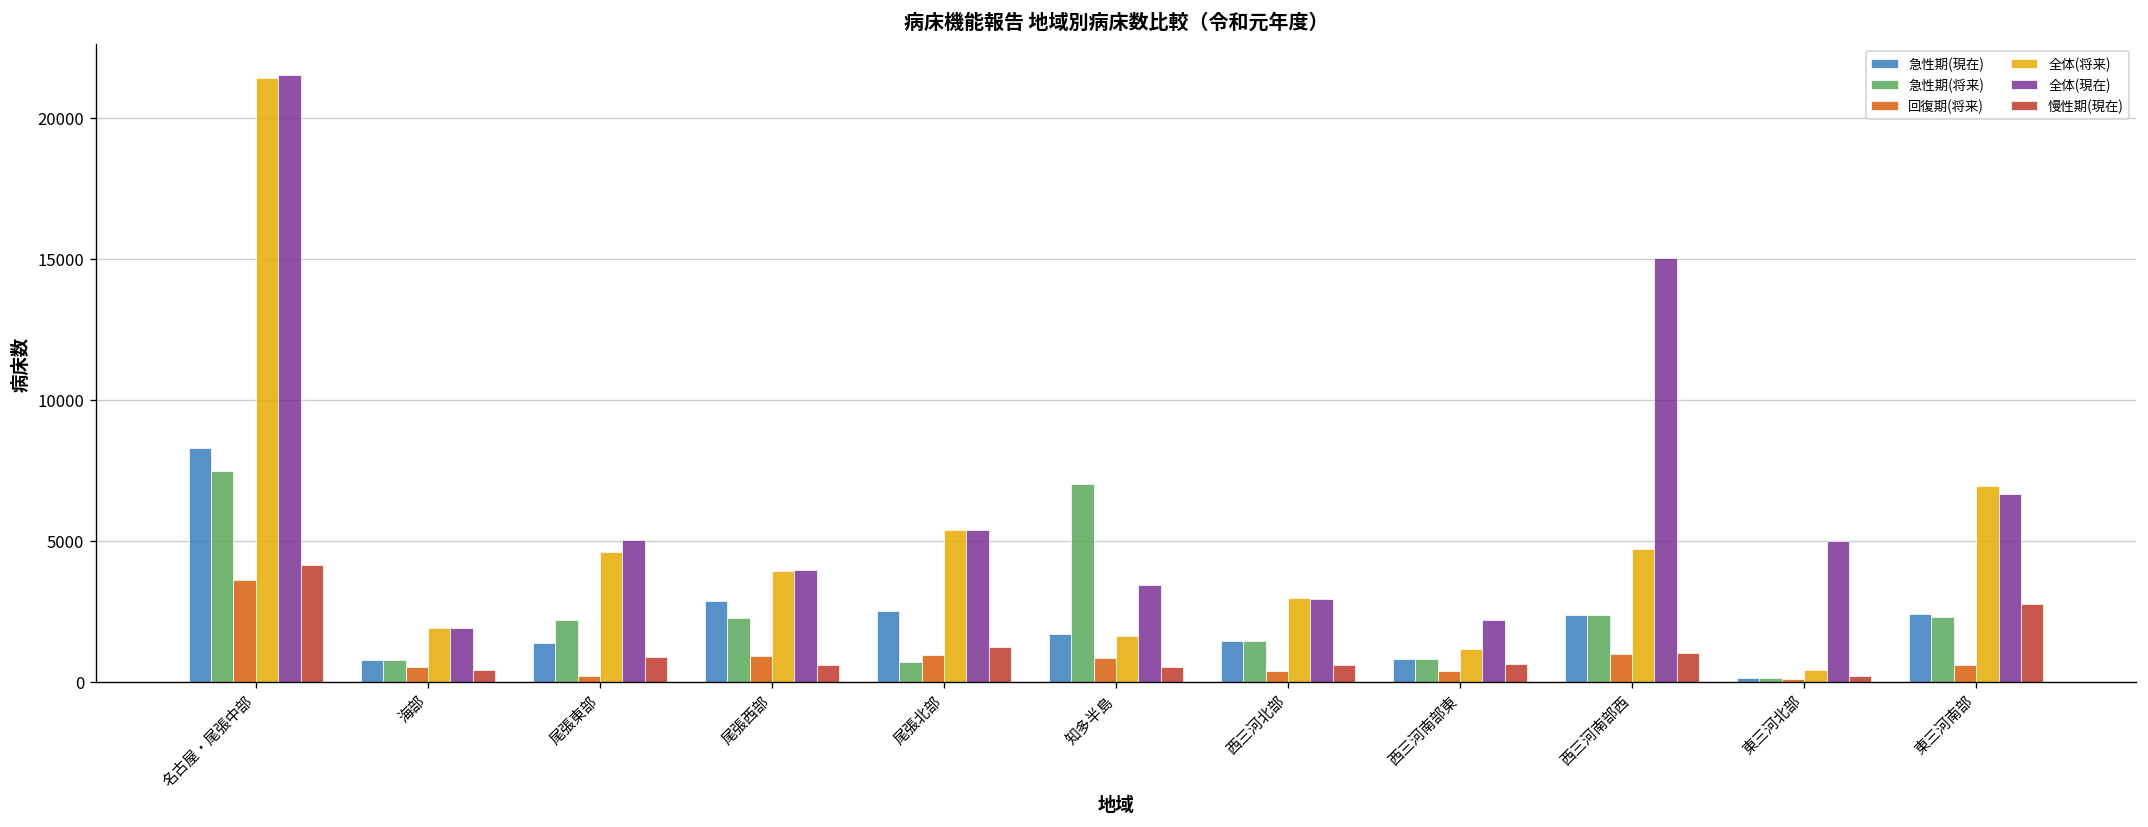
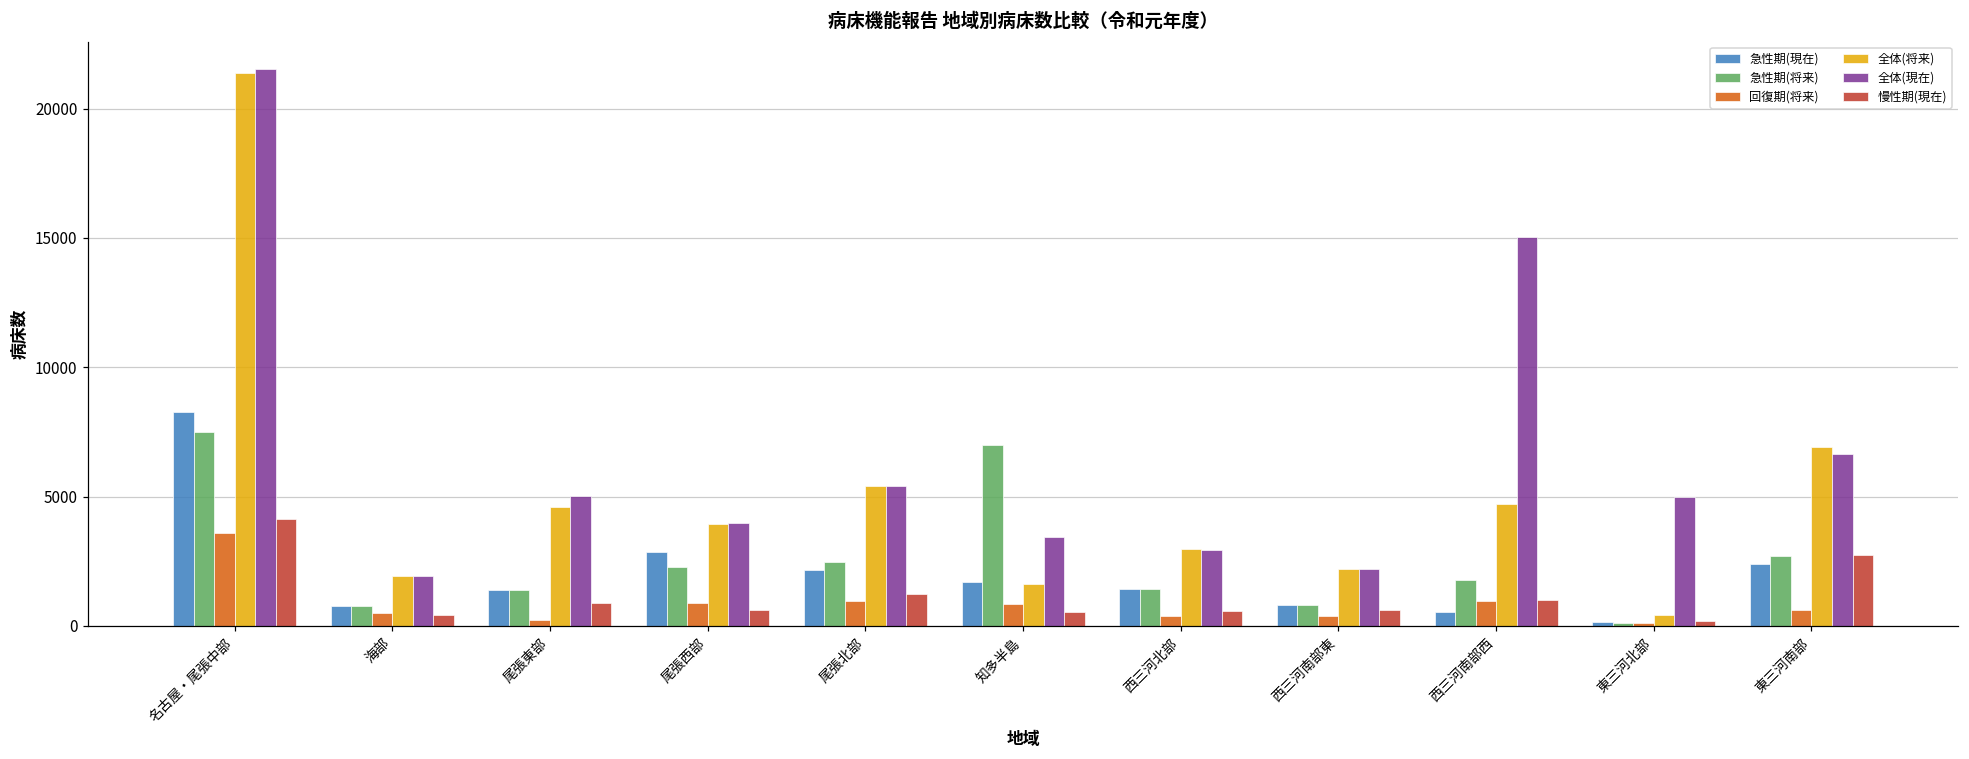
急性期(将来), 尾張東部: 2200 -> 1400
急性期(現在), 尾張北部: 2500 -> 2100
急性期(将来), 尾張北部: 700 -> 2500
全体(将来), 西三河南部東: 1200 -> 2200
急性期(現在), 西三河南部西: 2400 -> 500
急性期(将来), 西三河南部西: 2400 -> 1800
急性期(将来), 東三河南部: 2300 -> 2700
